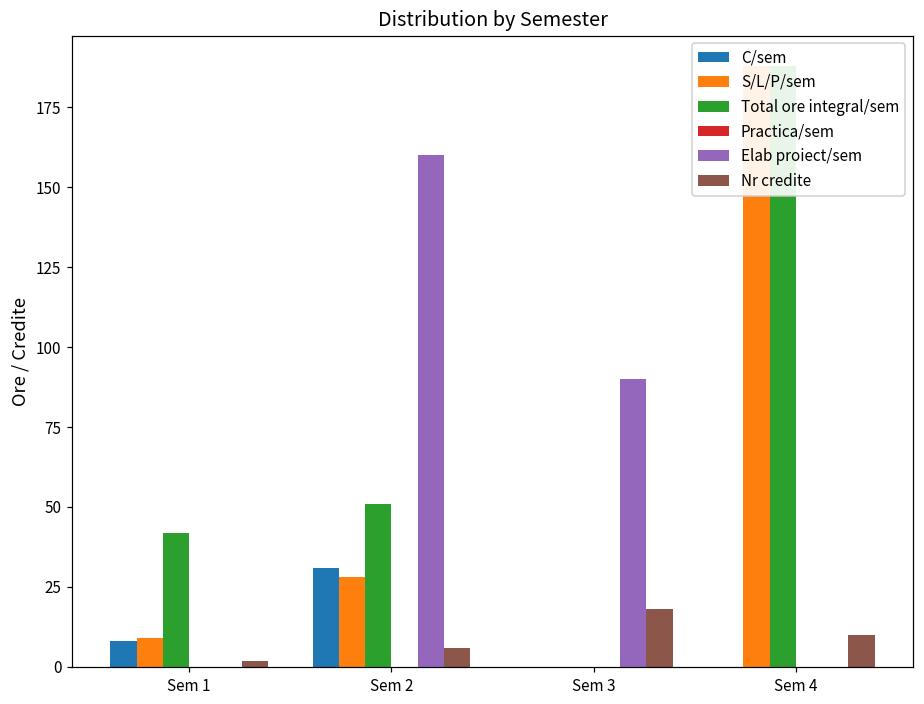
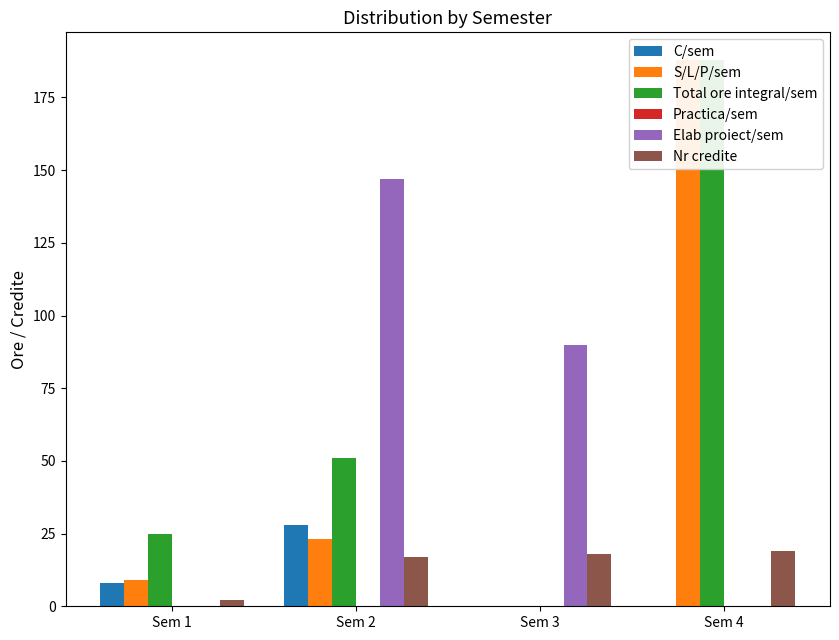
Total ore integral/sem, Sem 1: 42 -> 25
C/sem, Sem 2: 31 -> 28
S/L/P/sem, Sem 2: 28 -> 23
Elab proiect/sem, Sem 2: 160 -> 147
Nr credite, Sem 2: 6 -> 17
Nr credite, Sem 4: 10 -> 19
